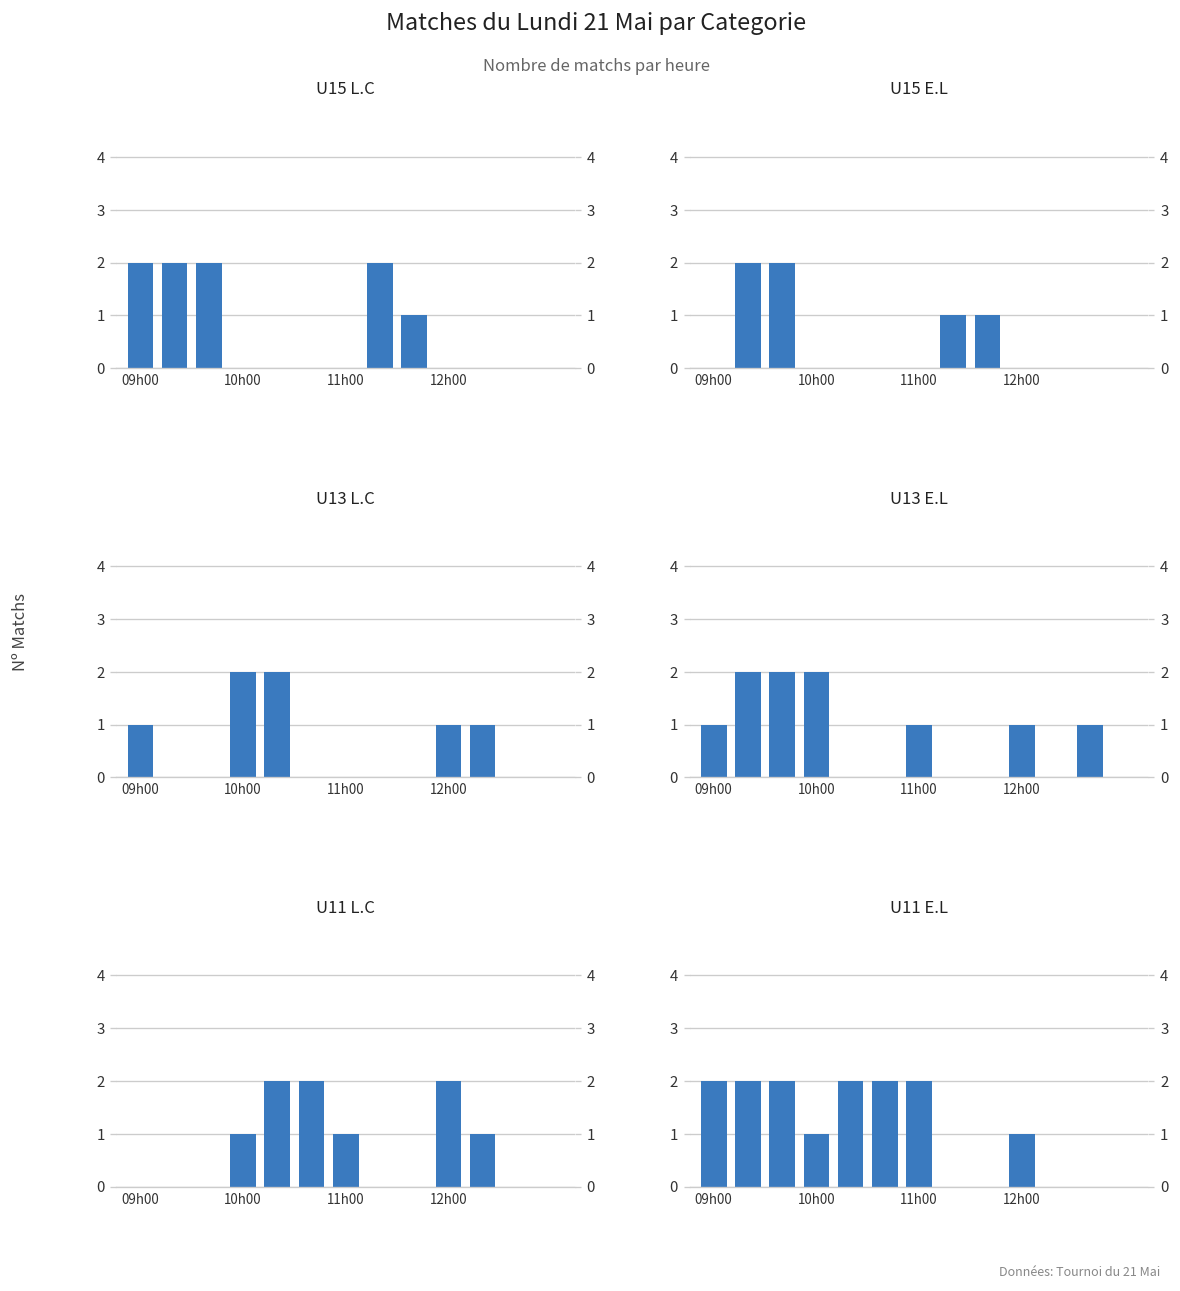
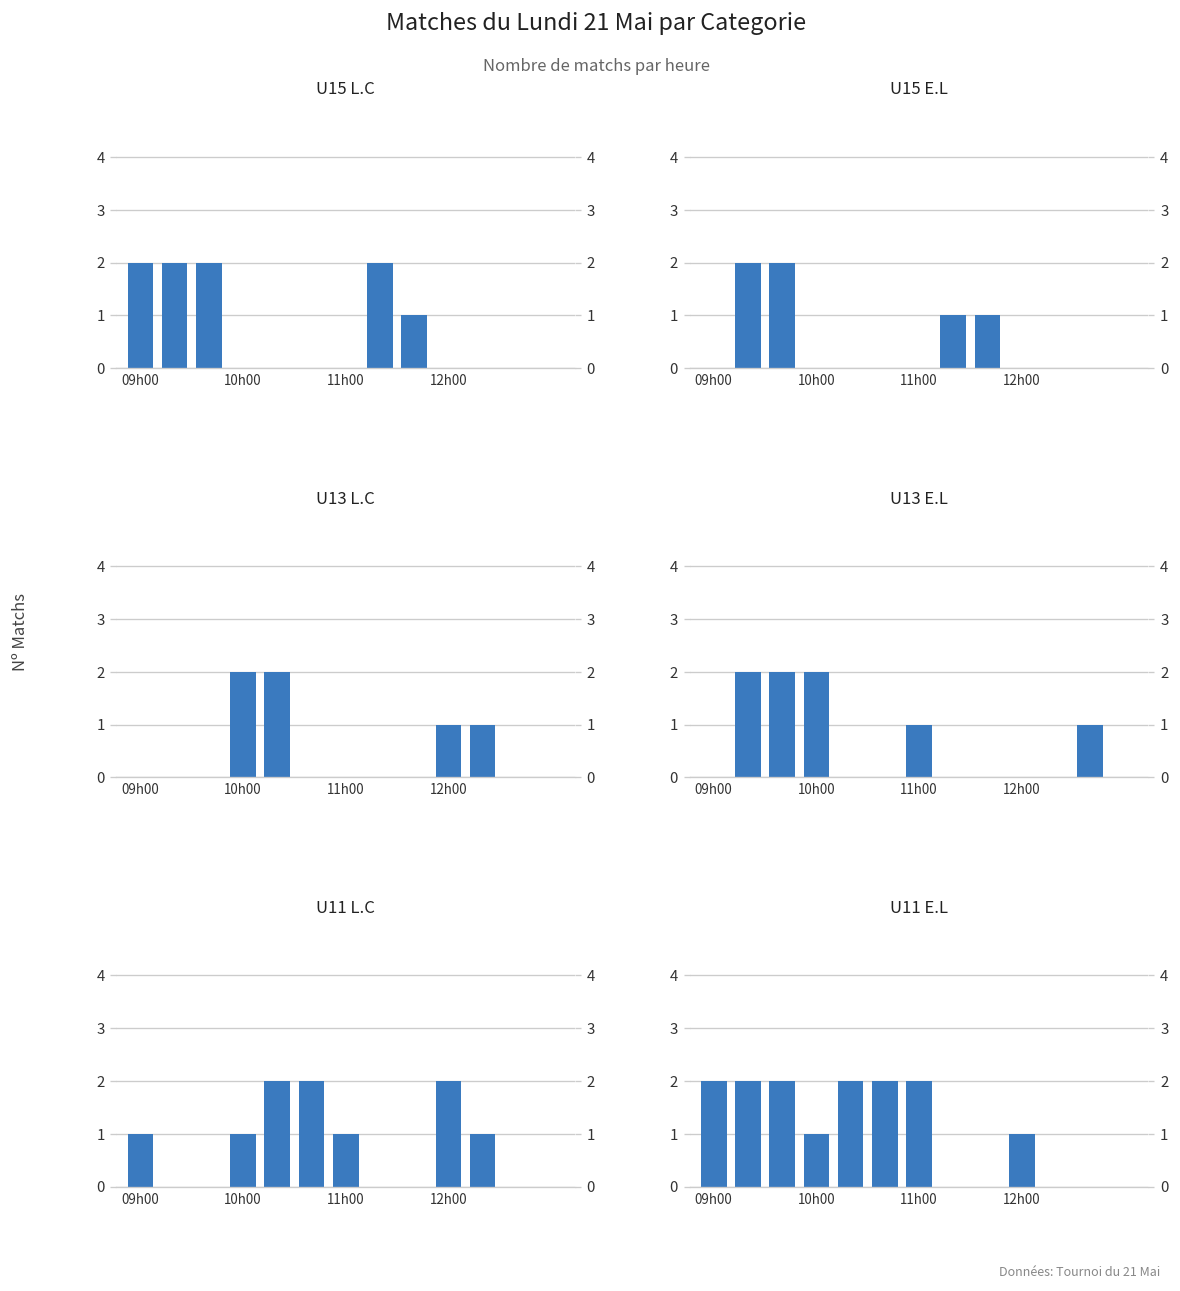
U13 L.C, 09h00: 1 -> 0
U13 E.L, 09h00: 1 -> 0
U13 E.L, 12h00: 1 -> 0
U11 L.C, 09h00: 0 -> 1
